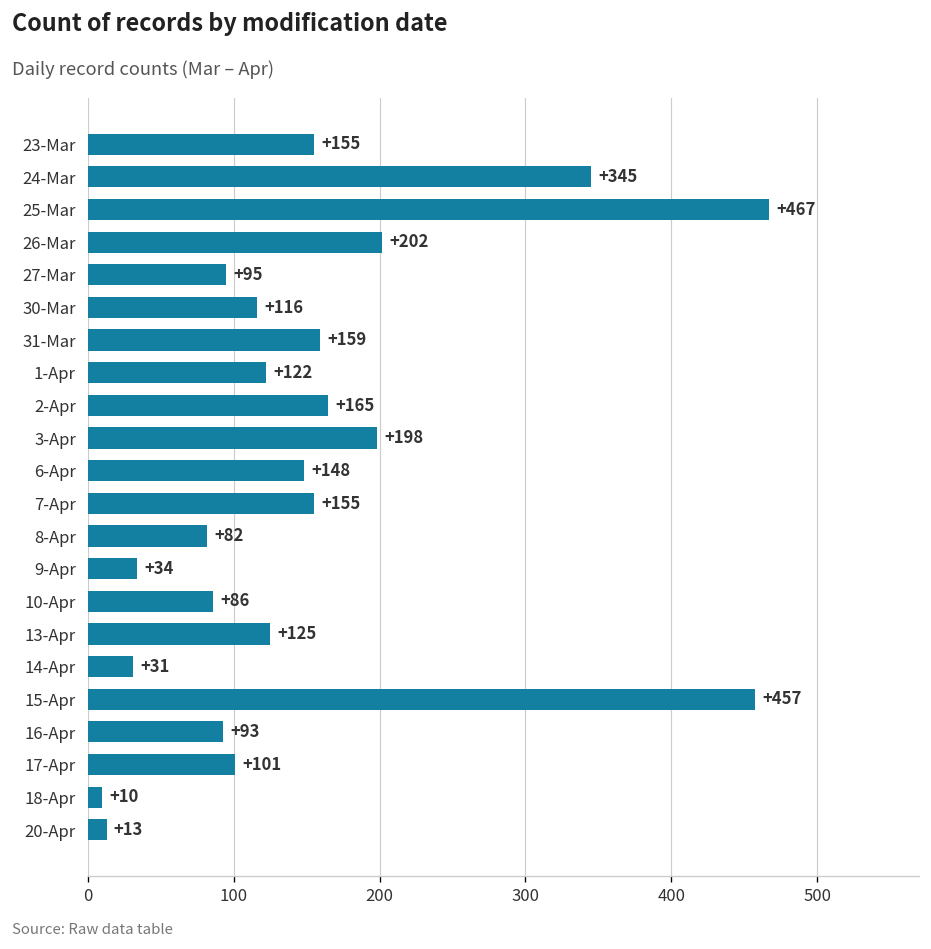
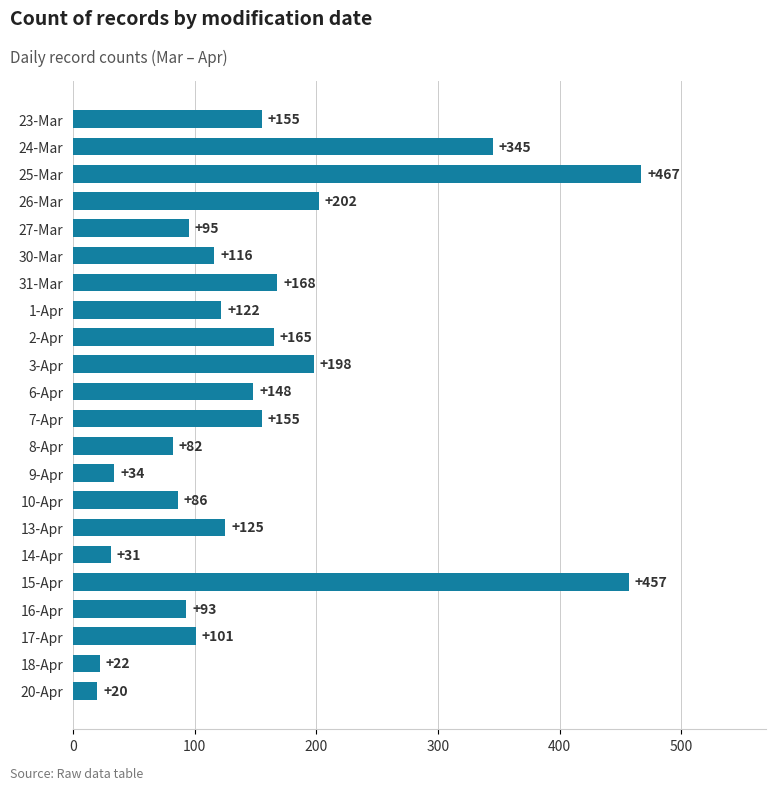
31-Mar: +159 -> +168
18-Apr: +10 -> +22
20-Apr: +13 -> +20
